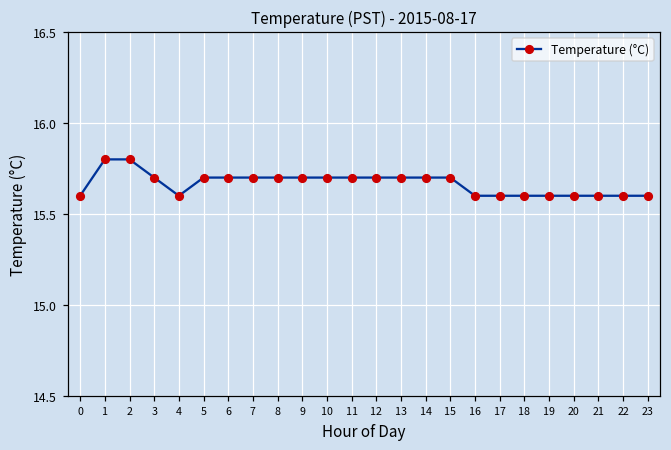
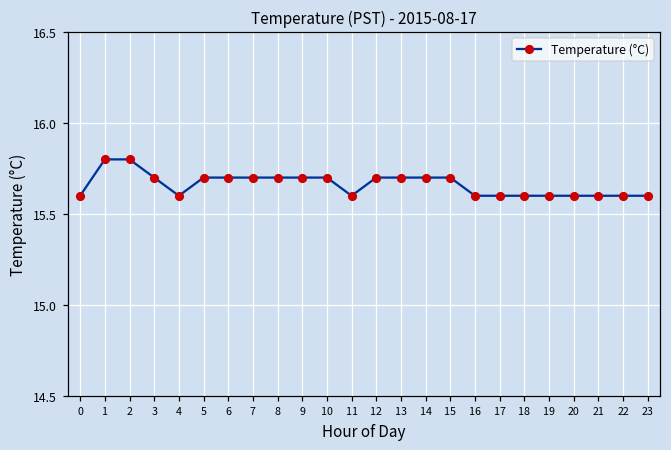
11: 15.7 -> 15.6
